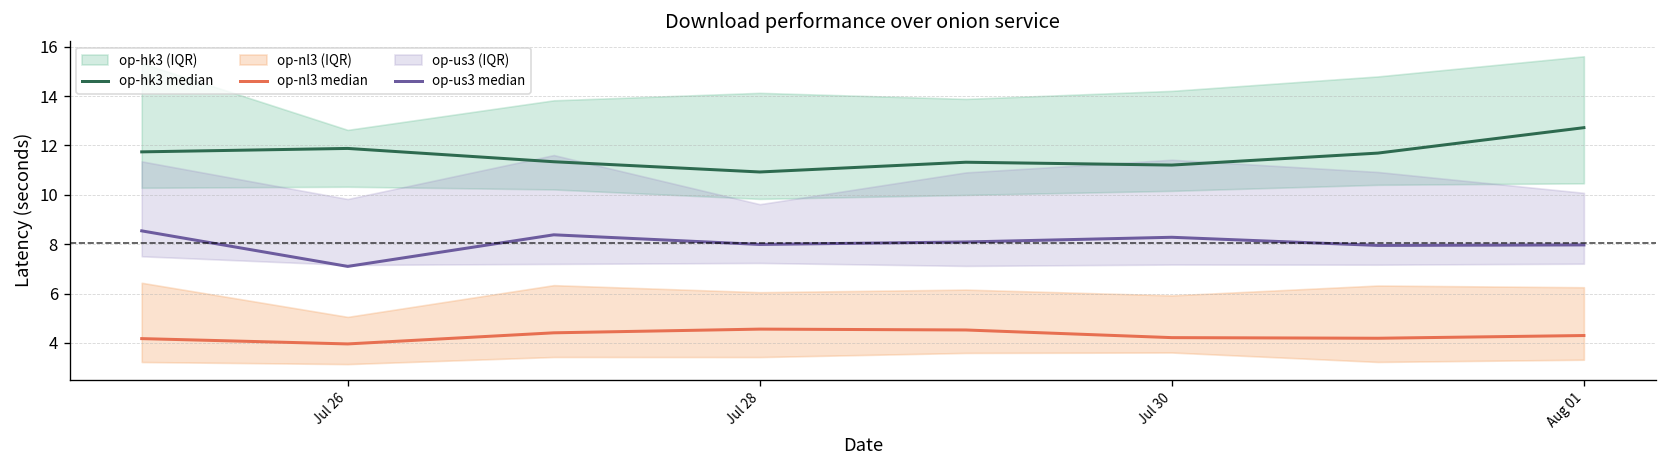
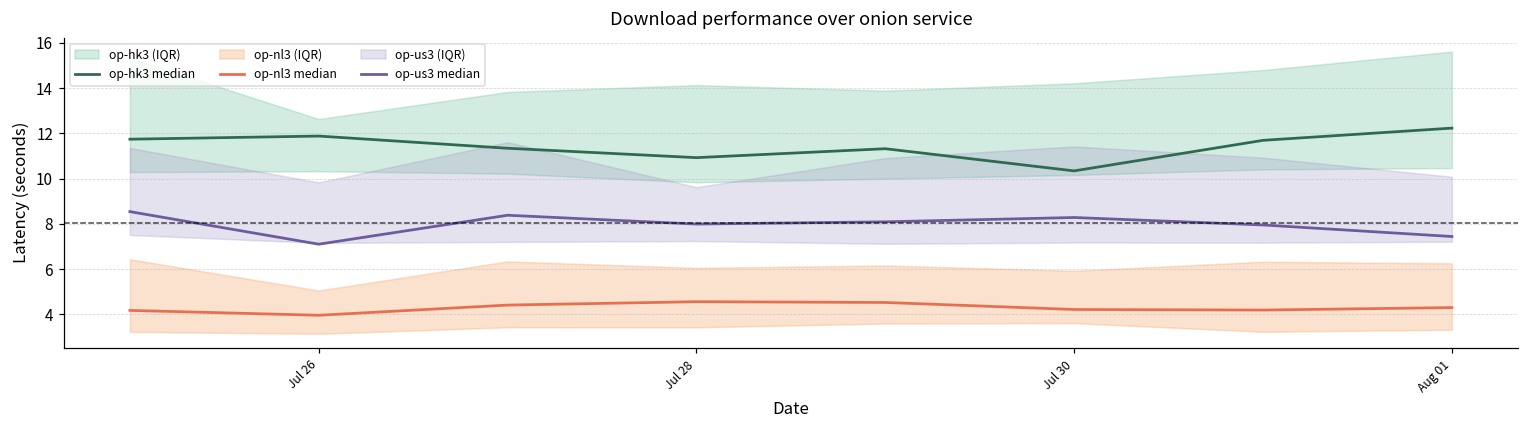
op-hk3 median, Jul 30: 11.2 -> 10.3
op-hk3 median, Aug 01: 12.7 -> 12.2
op-us3 median, Aug 01: 8.0 -> 7.4
